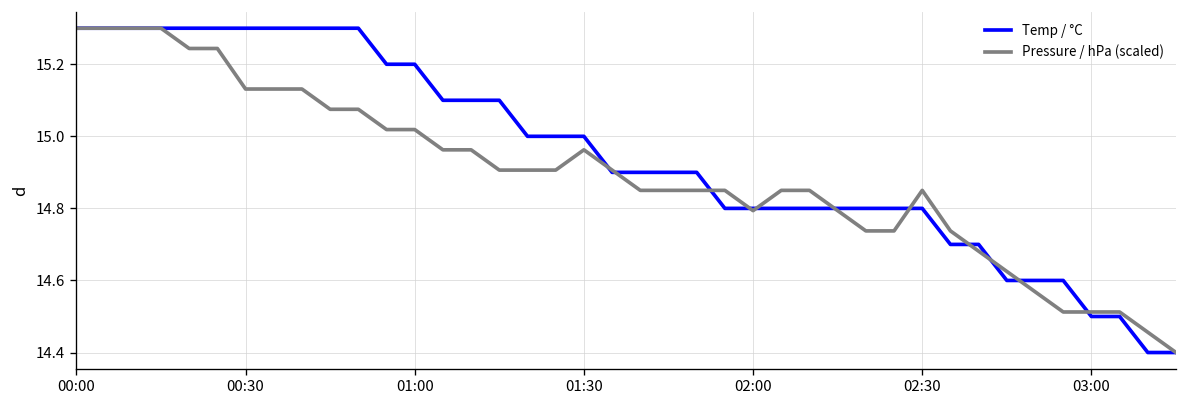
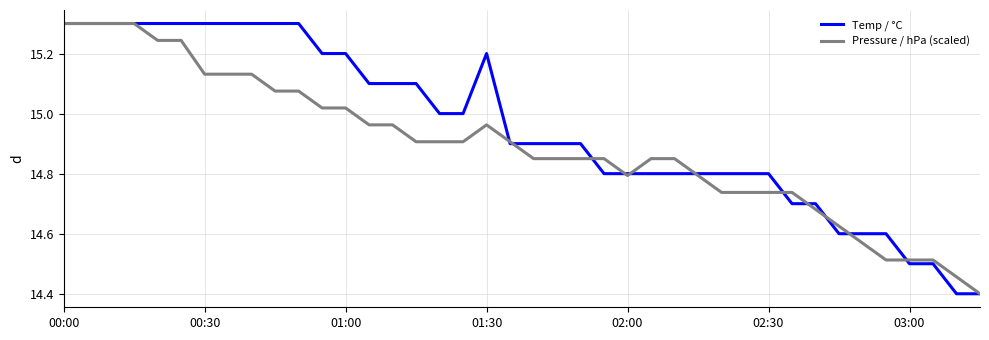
Temp / °C, 01:30: 15.0 -> 15.2
Pressure / hPa (scaled), 02:30: 14.85 -> 14.74
